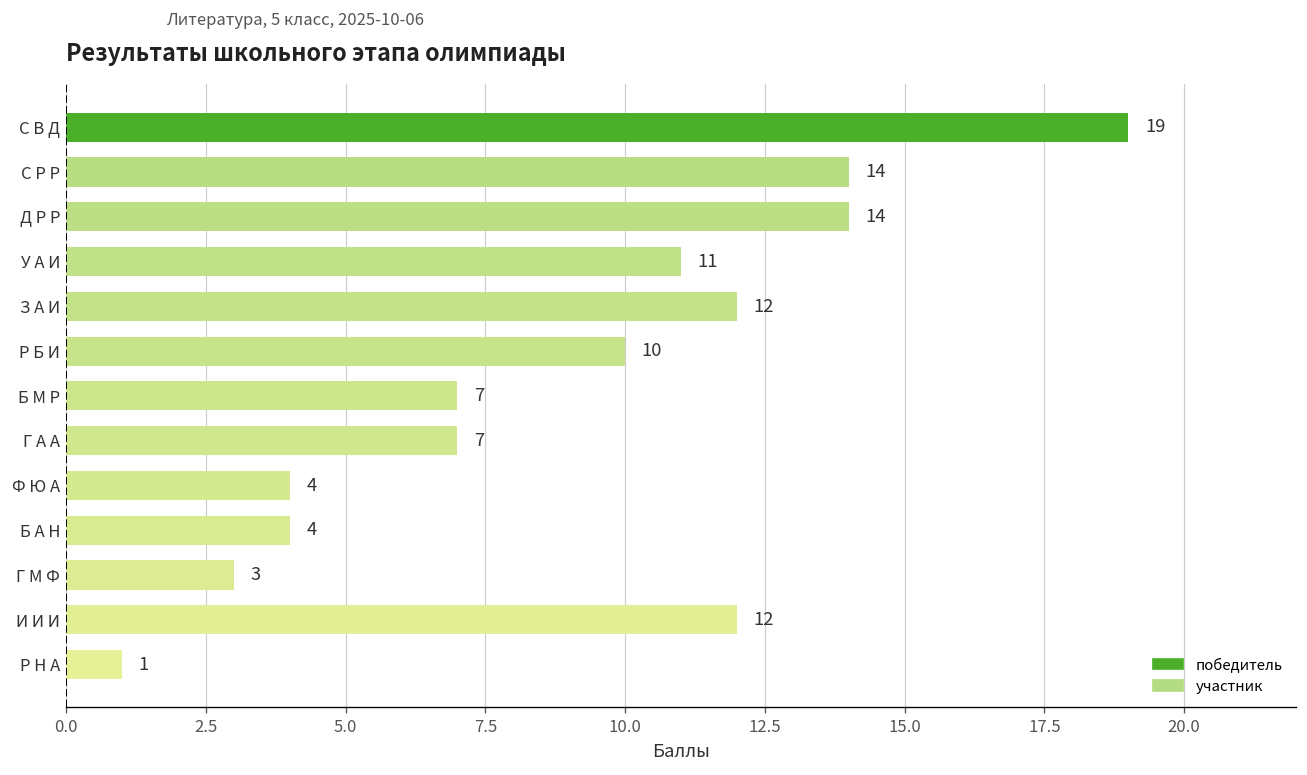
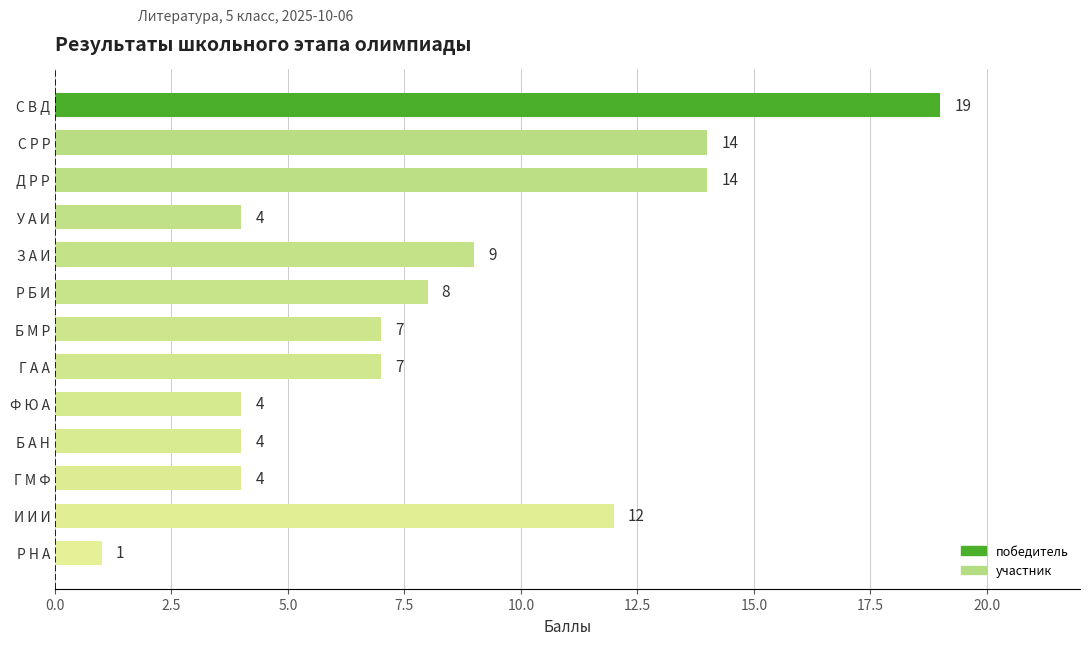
У А И: 11 -> 4
З А И: 12 -> 9
Р Б И: 10 -> 8
Г М Ф: 3 -> 4
